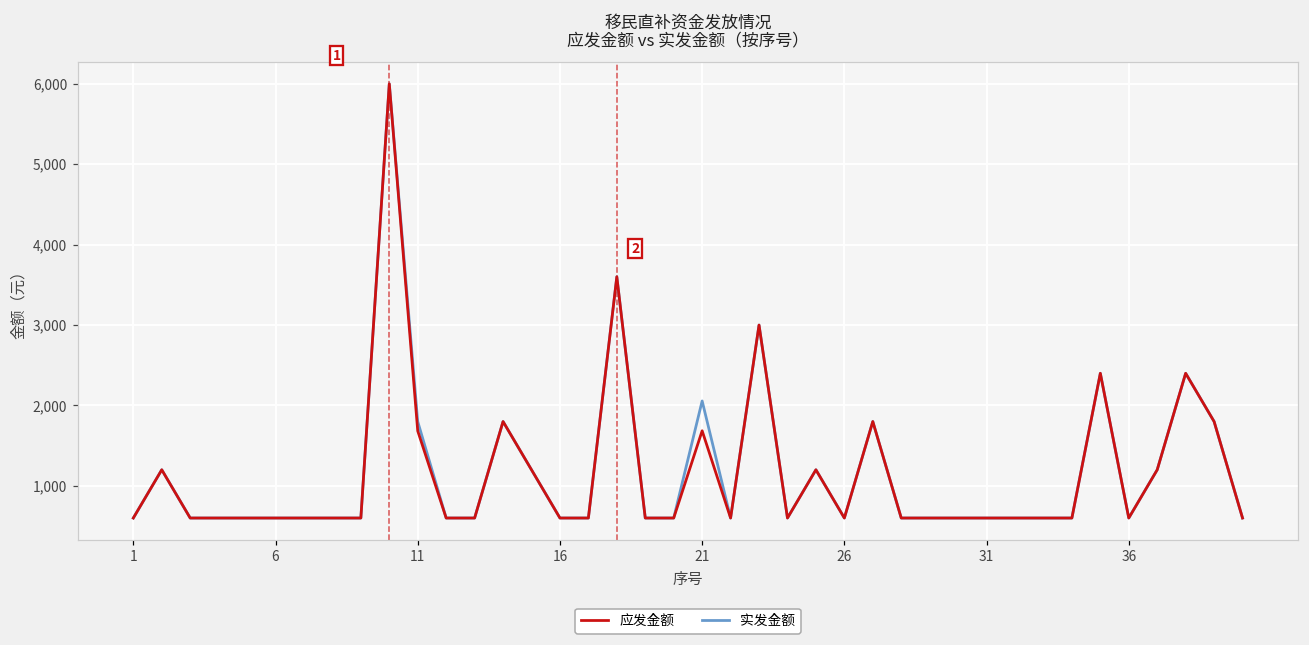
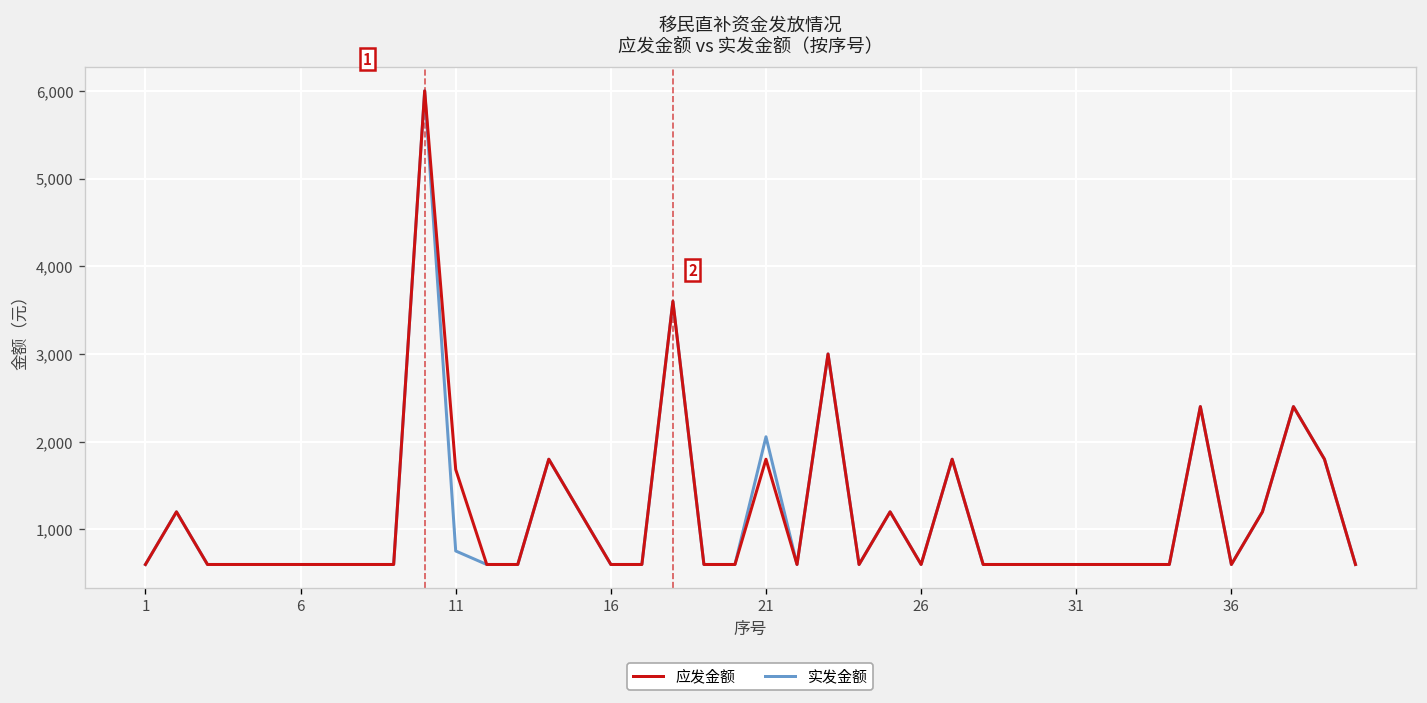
实发金额, 11: 1,800 -> 800
应发金额, 21: 1,700 -> 1,800
